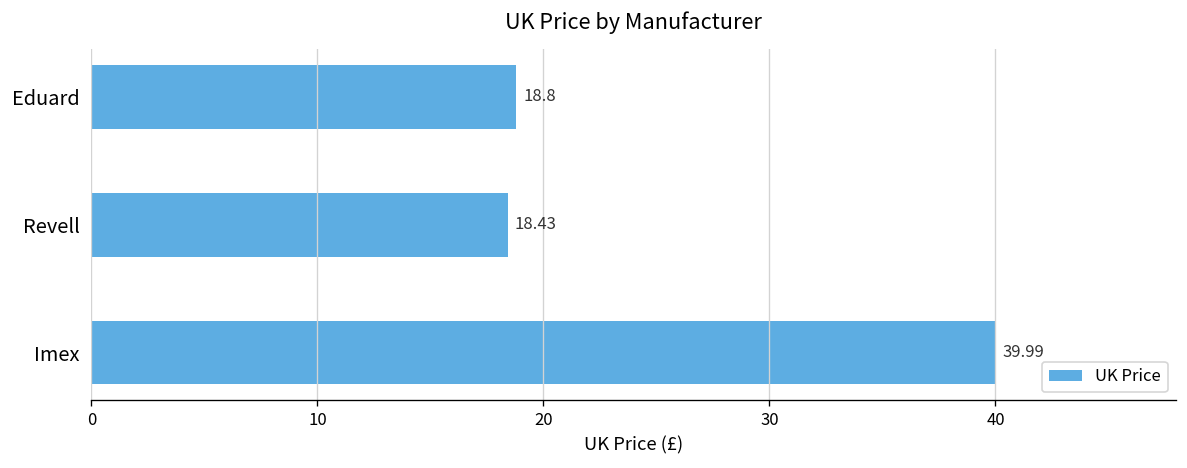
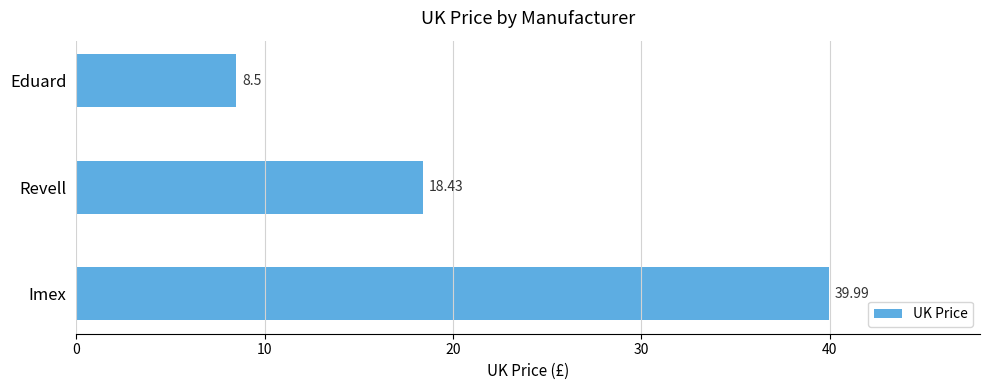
Eduard: 18.8 -> 8.5
